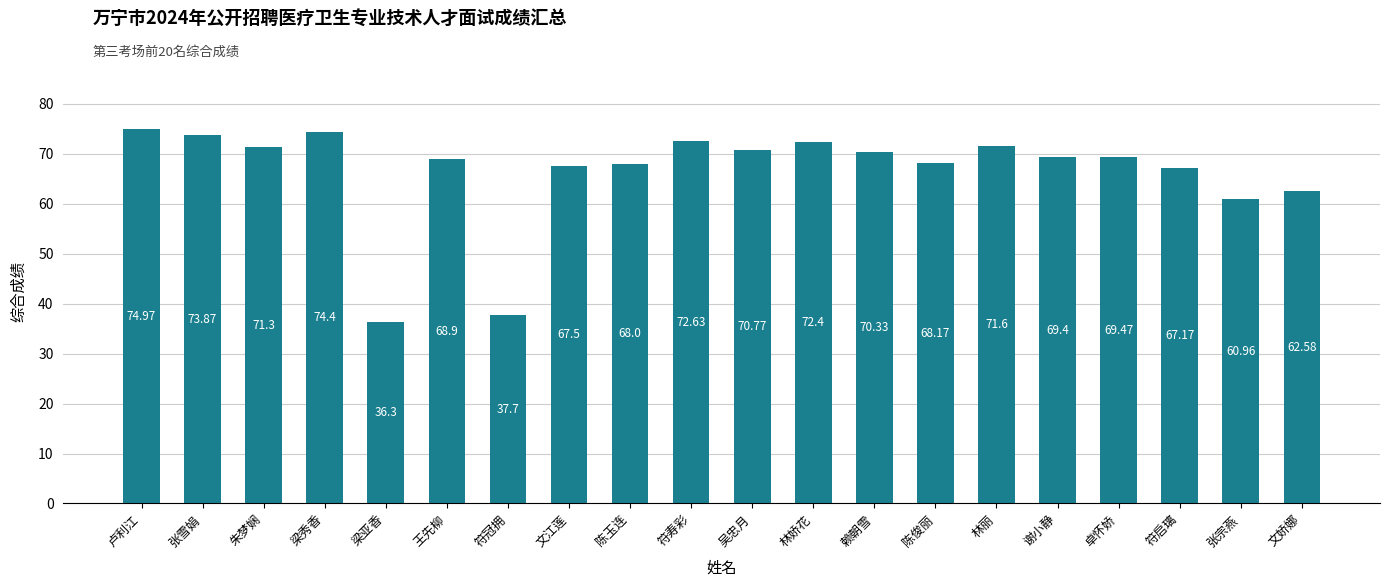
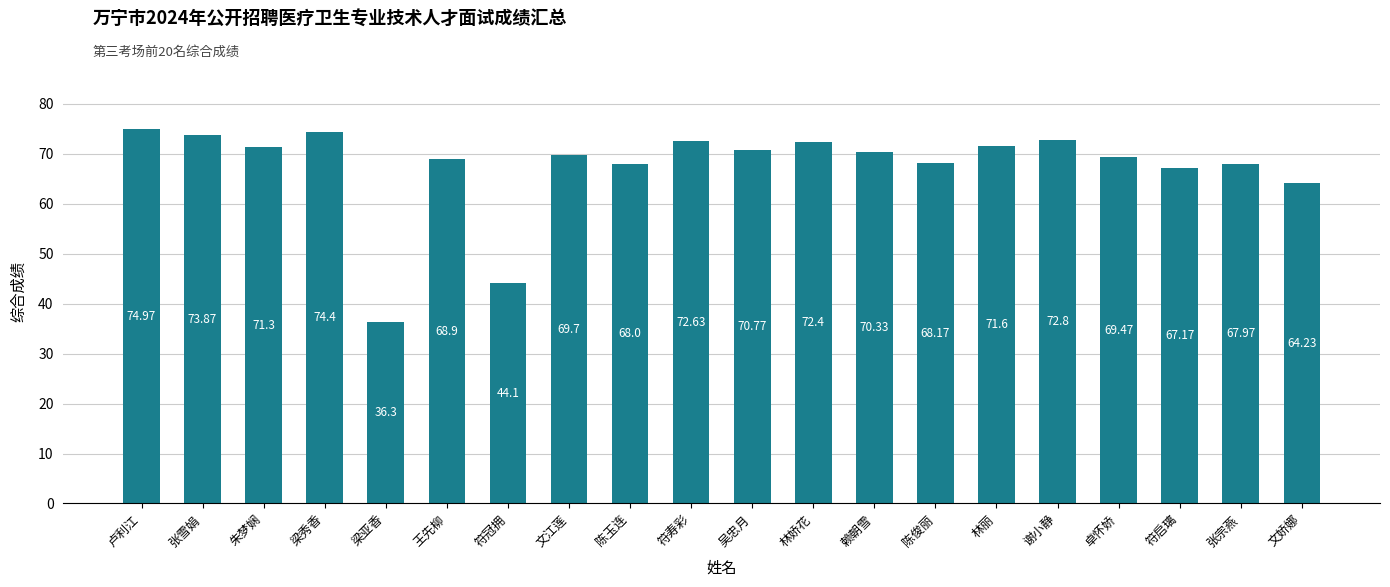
符冠拥: 37.7 -> 44.1
文江莲: 67.5 -> 69.7
谢小静: 69.4 -> 72.8
张宗燕: 60.96 -> 67.97
文娇娜: 62.58 -> 64.23
